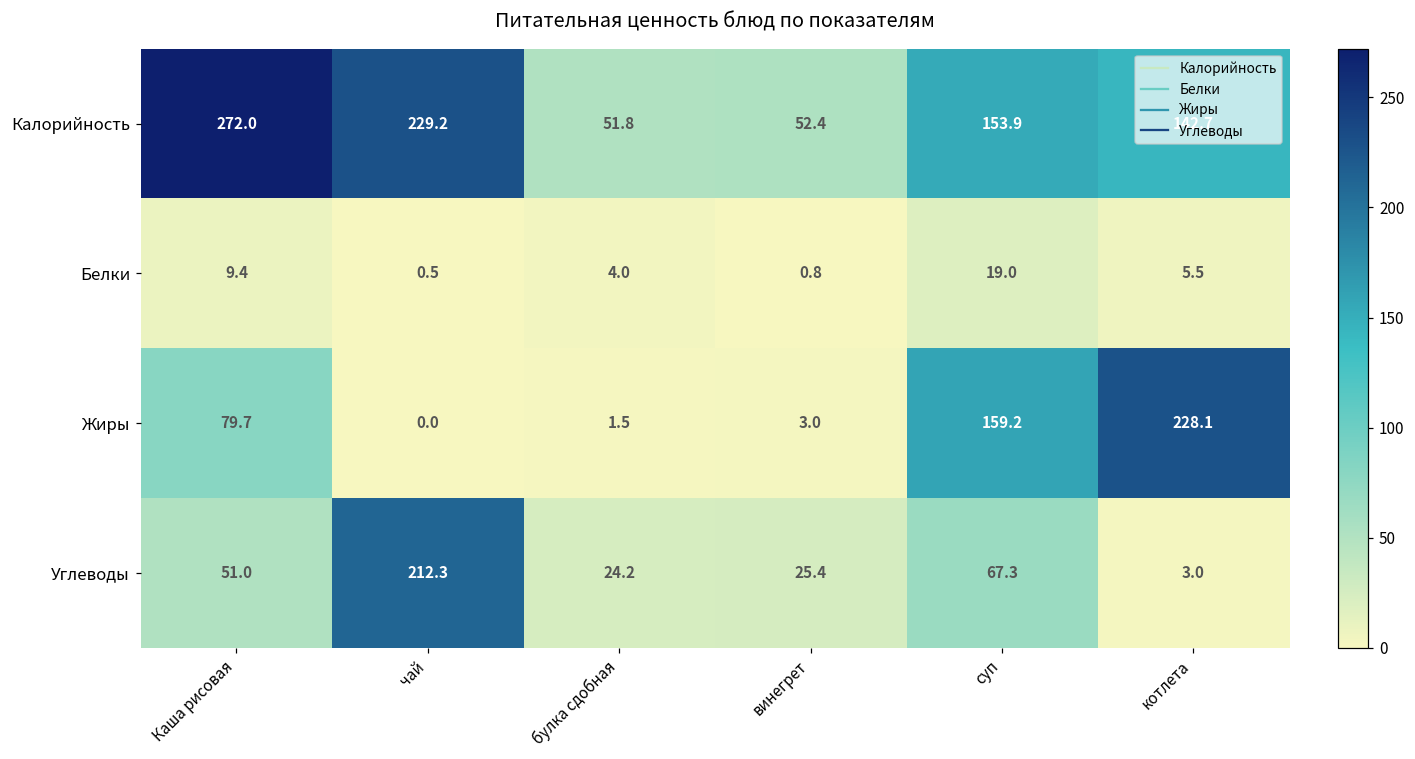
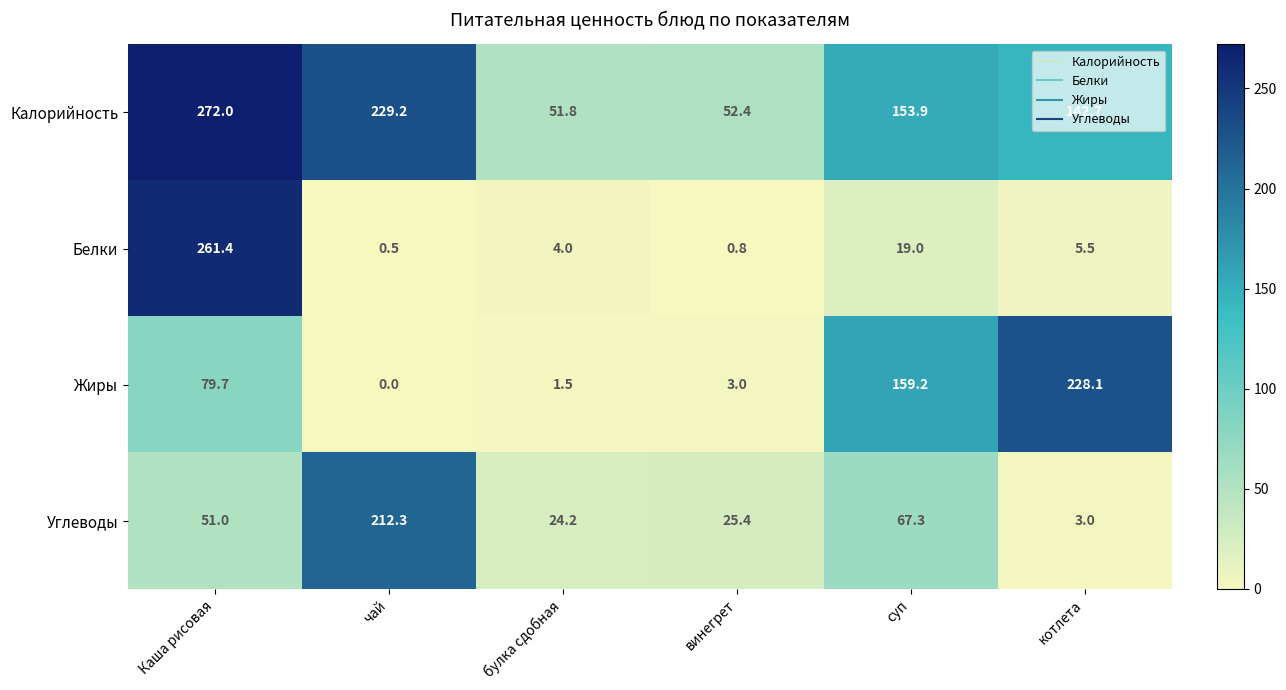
Белки, Каша рисовая: 9.4 -> 261.4
